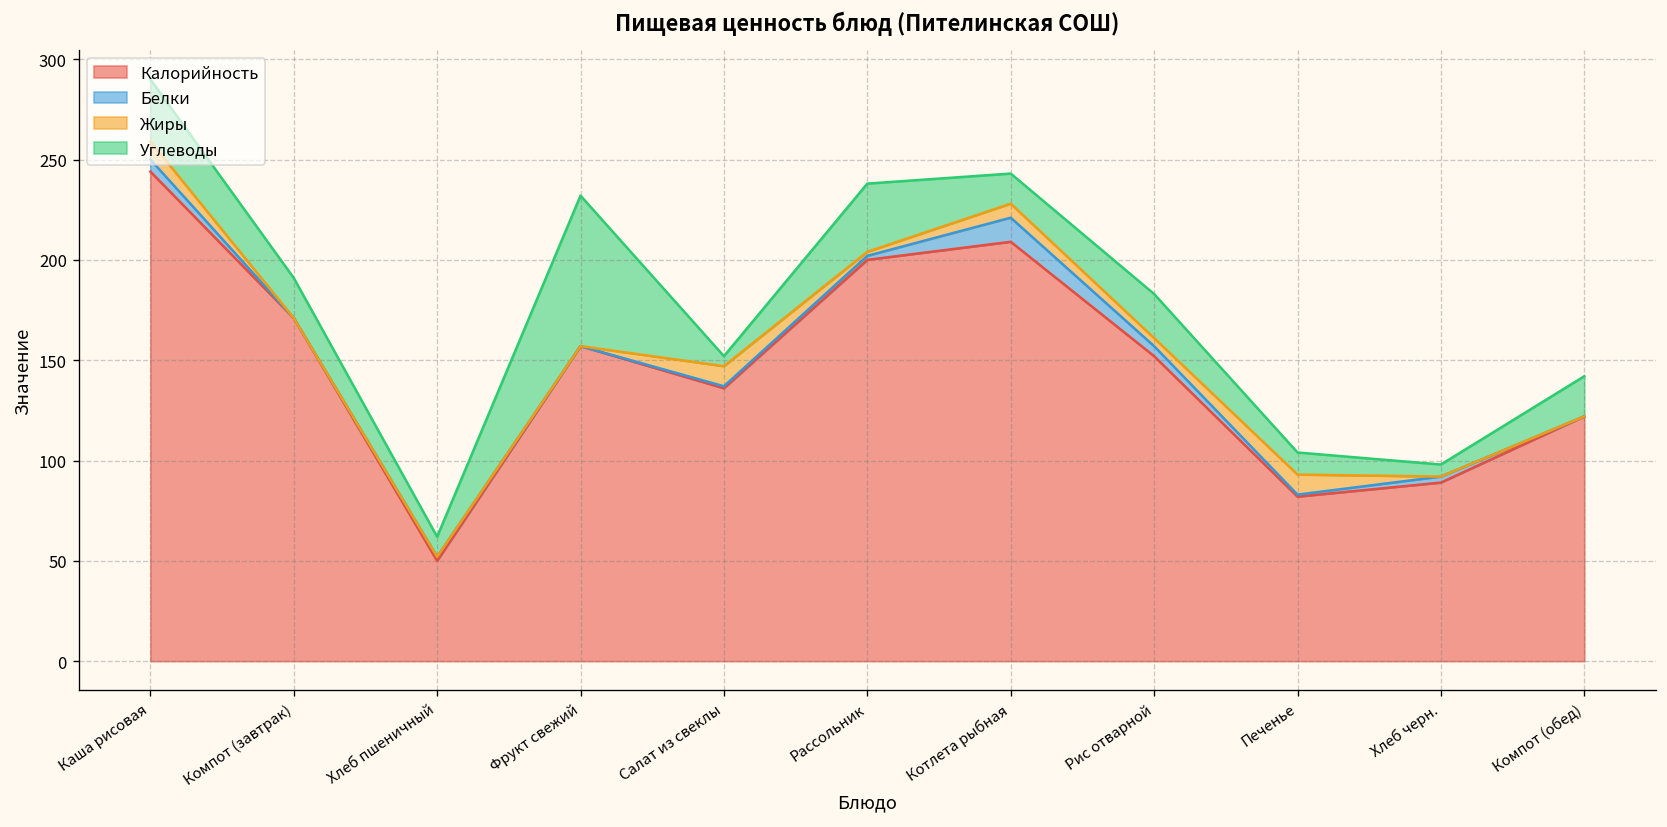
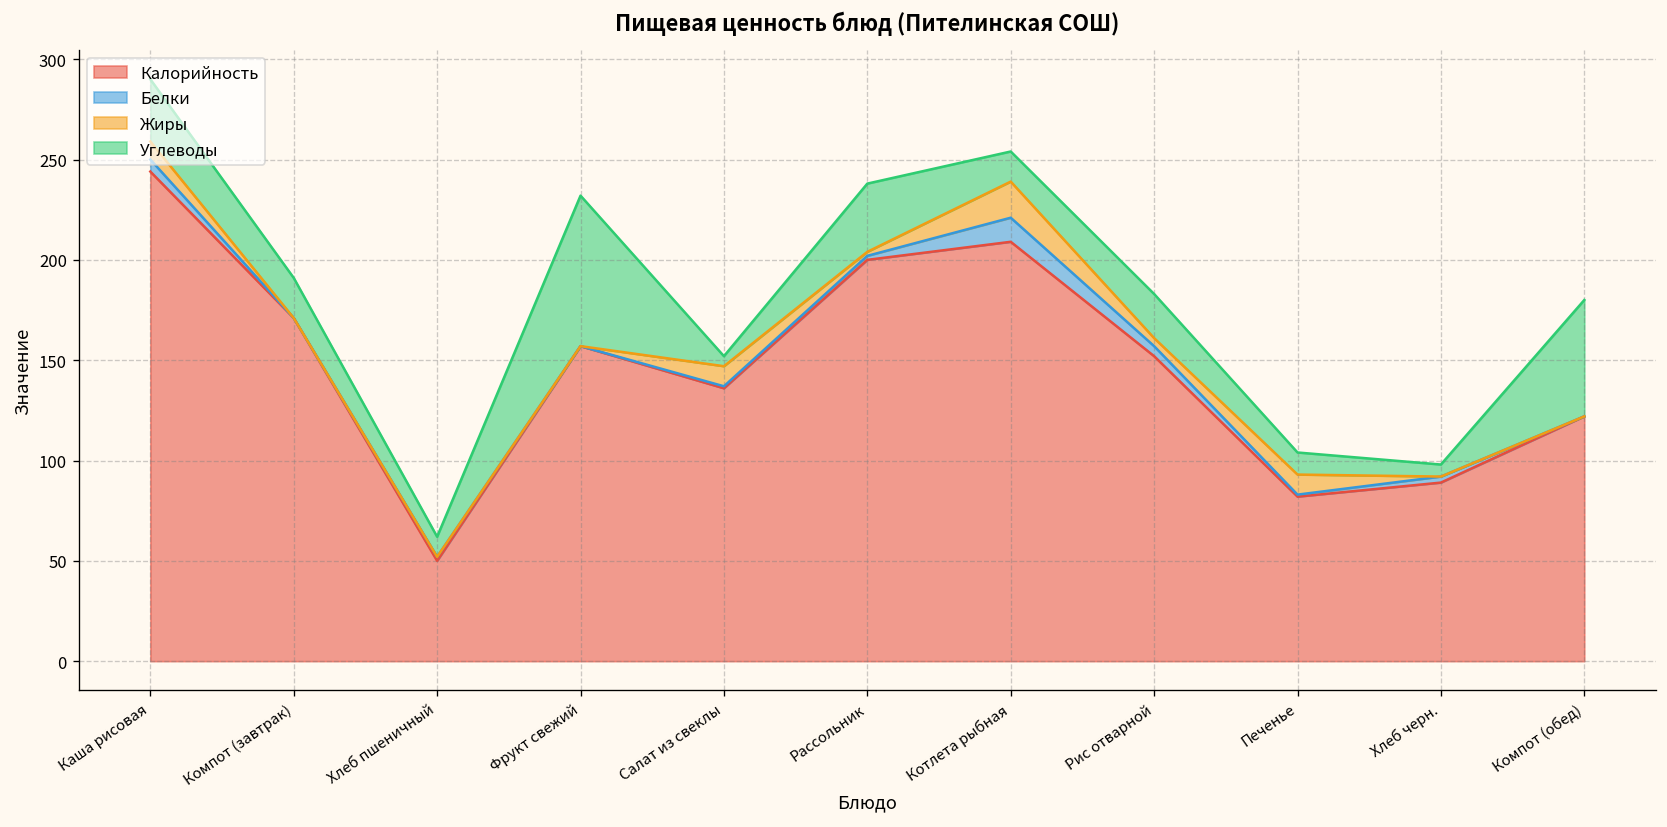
Жиры, Котлета рыбная: 7 -> 18
Углеводы, Компот (обед): 20 -> 58
